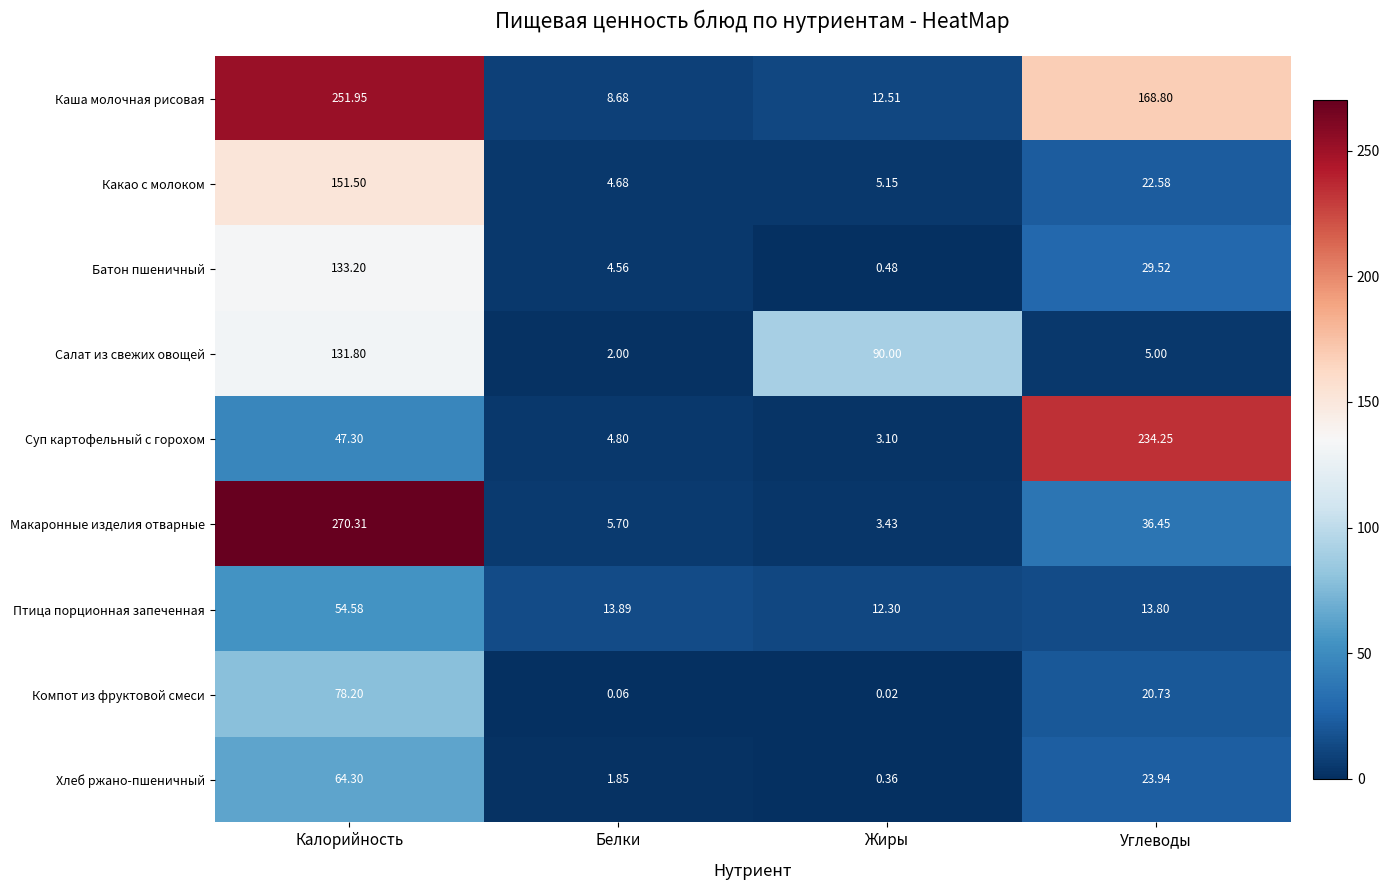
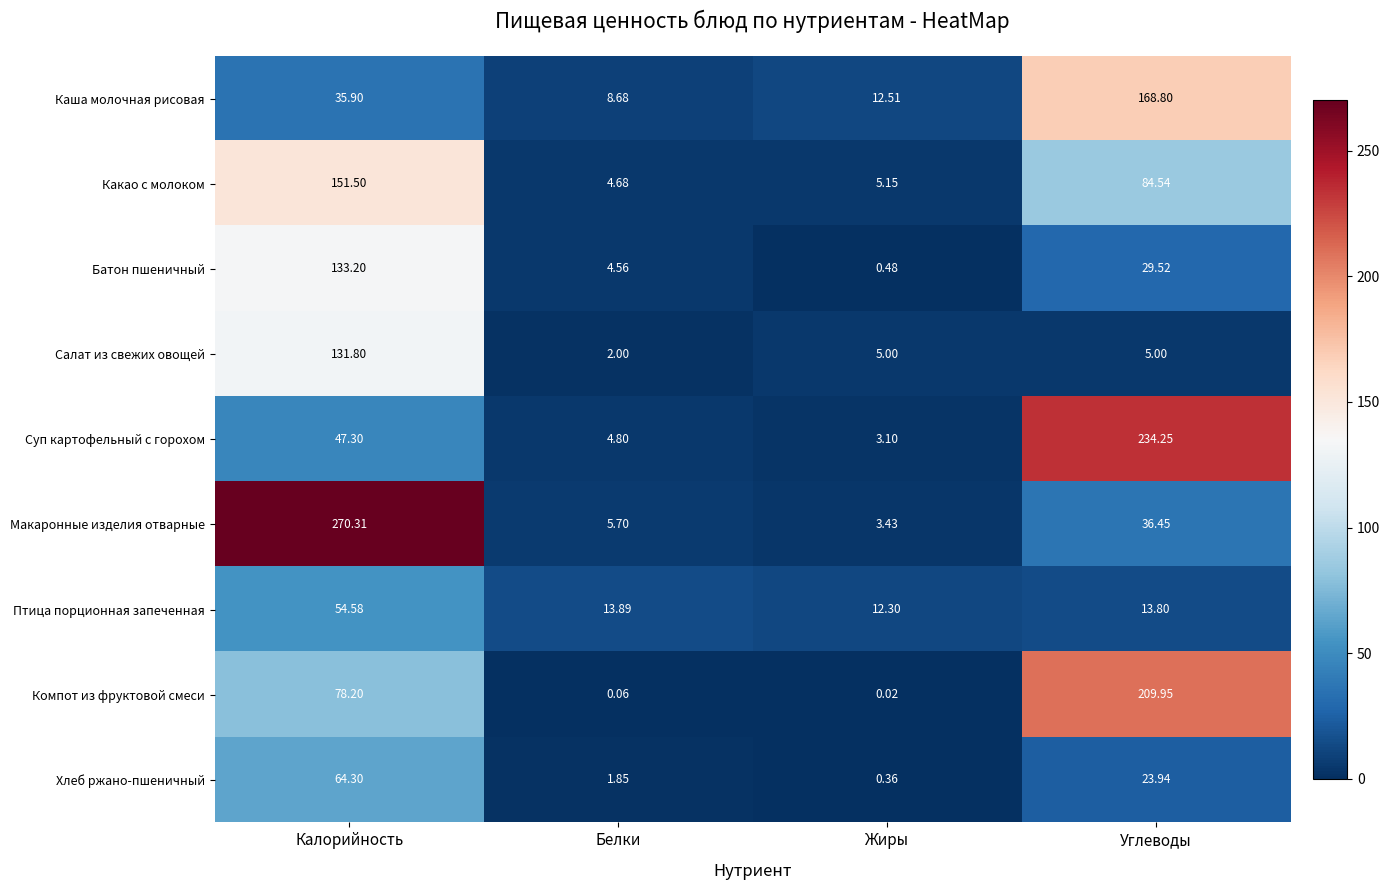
Каша молочная рисовая, Калорийность: 251.95 -> 35.90
Какао с молоком, Углеводы: 22.58 -> 84.54
Салат из свежих овощей, Жиры: 90.00 -> 5.00
Компот из фруктовой смеси, Углеводы: 20.73 -> 209.95
